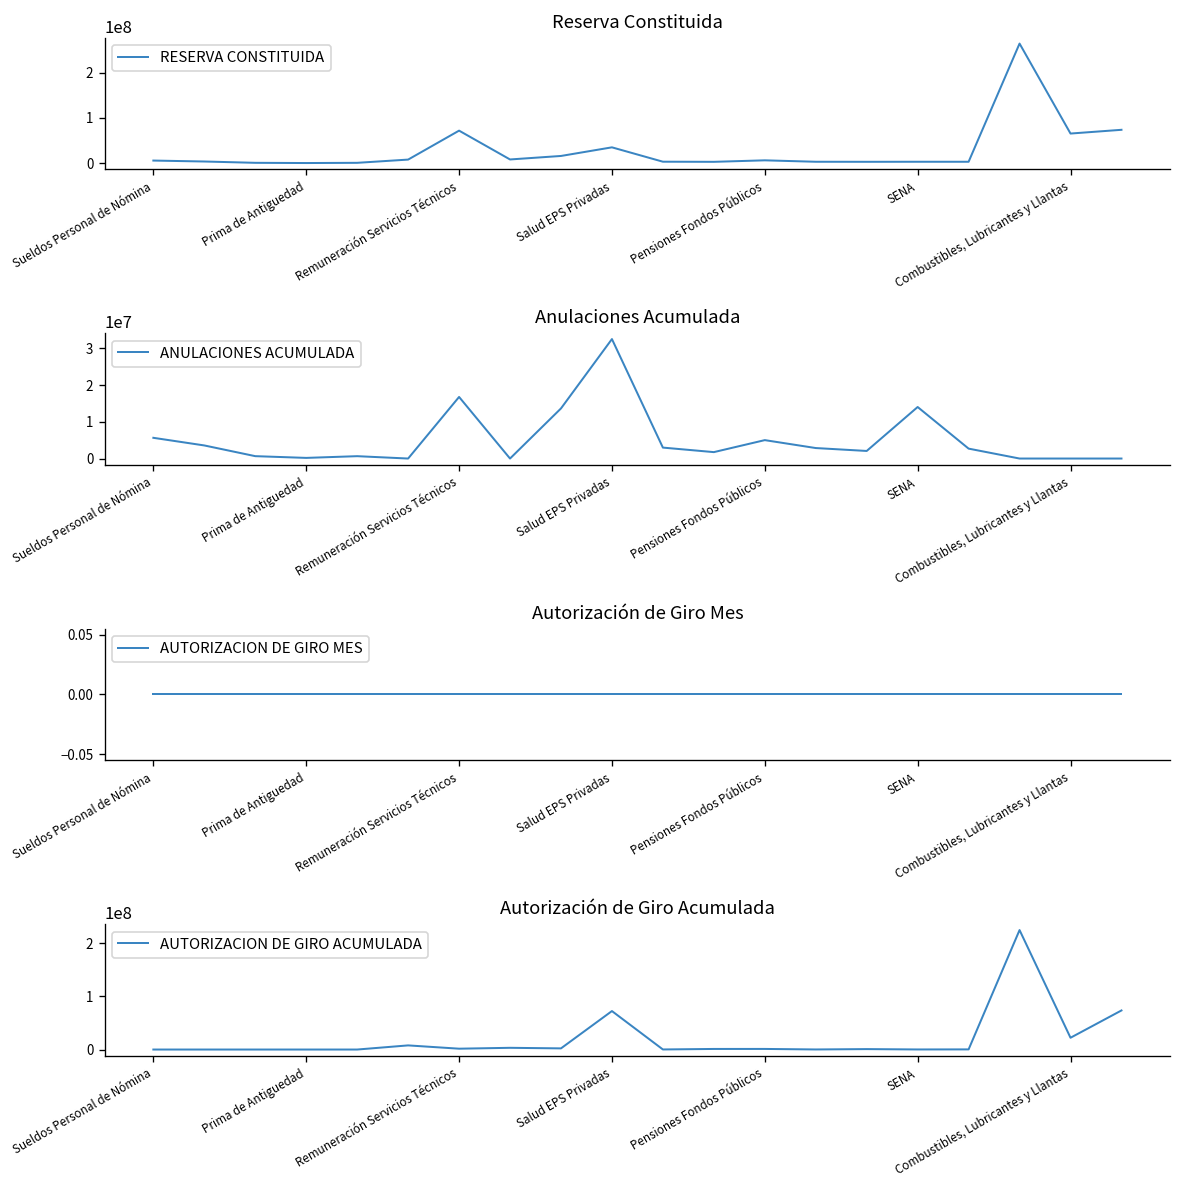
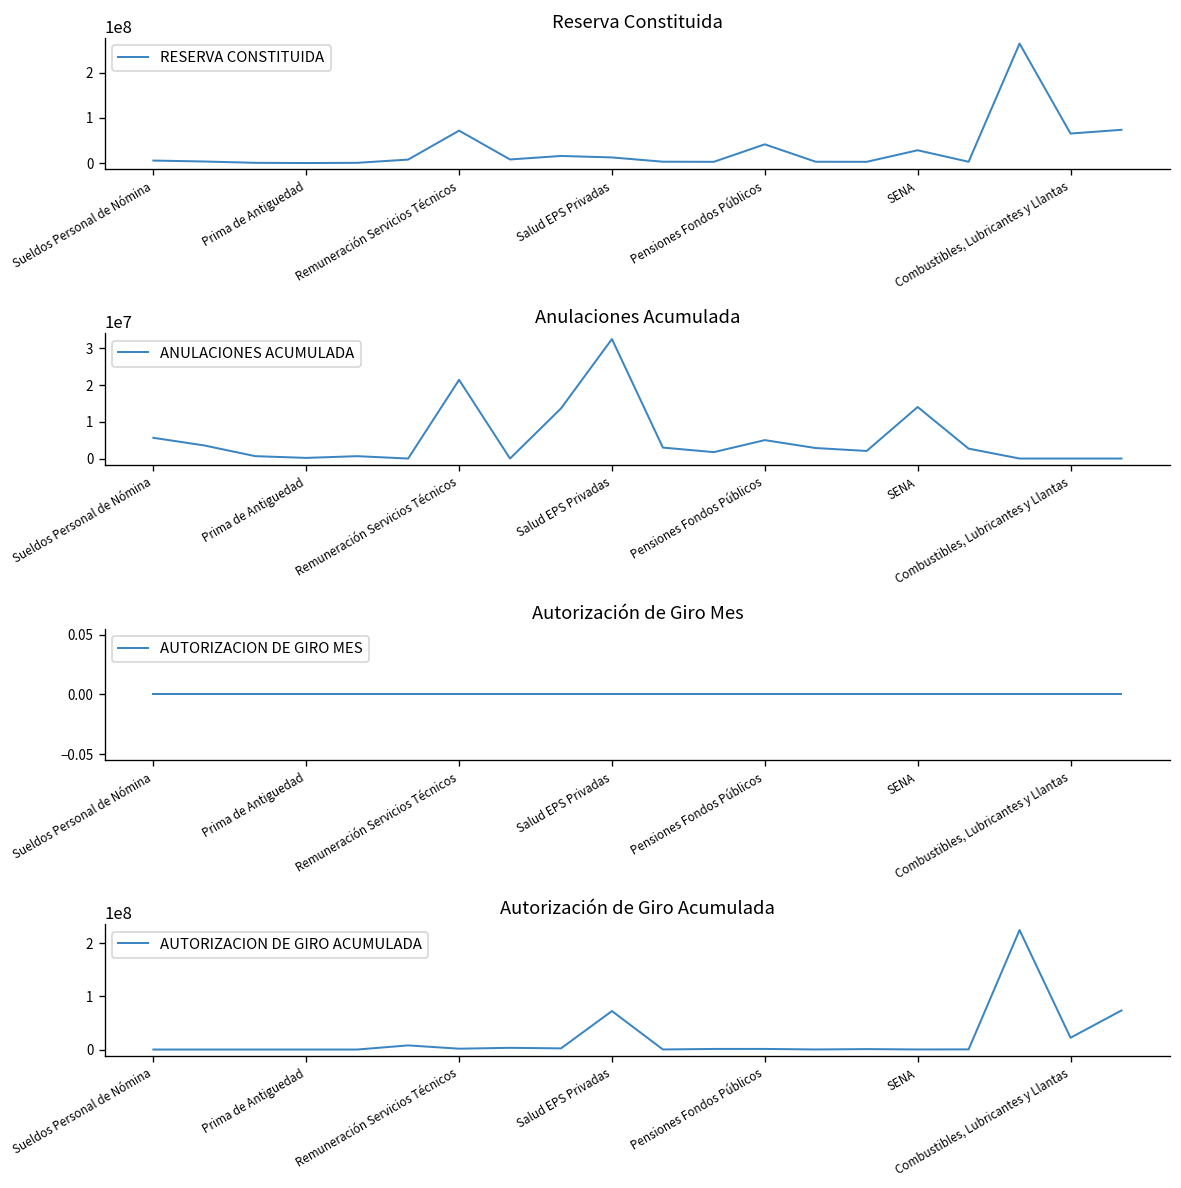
Reserva Constituida, Salud EPS Privadas: 30000000 -> 10000000
Reserva Constituida, Pensiones Fondos Públicos: 10000000 -> 40000000
Reserva Constituida, SENA: 0 -> 30000000
Anulaciones Acumulada, Remuneración Servicios Técnicos: 17000000 -> 21000000
